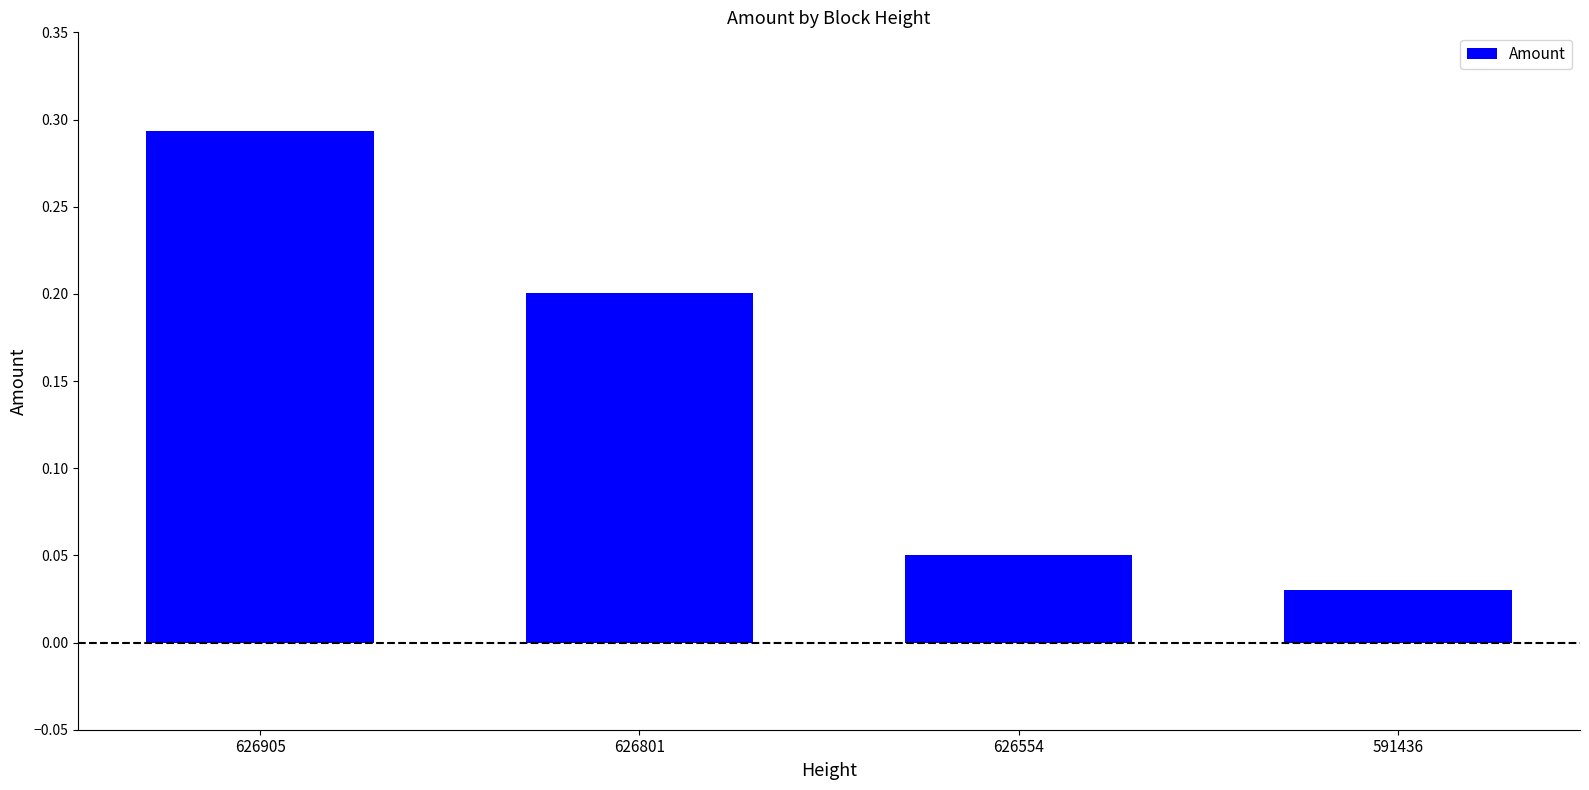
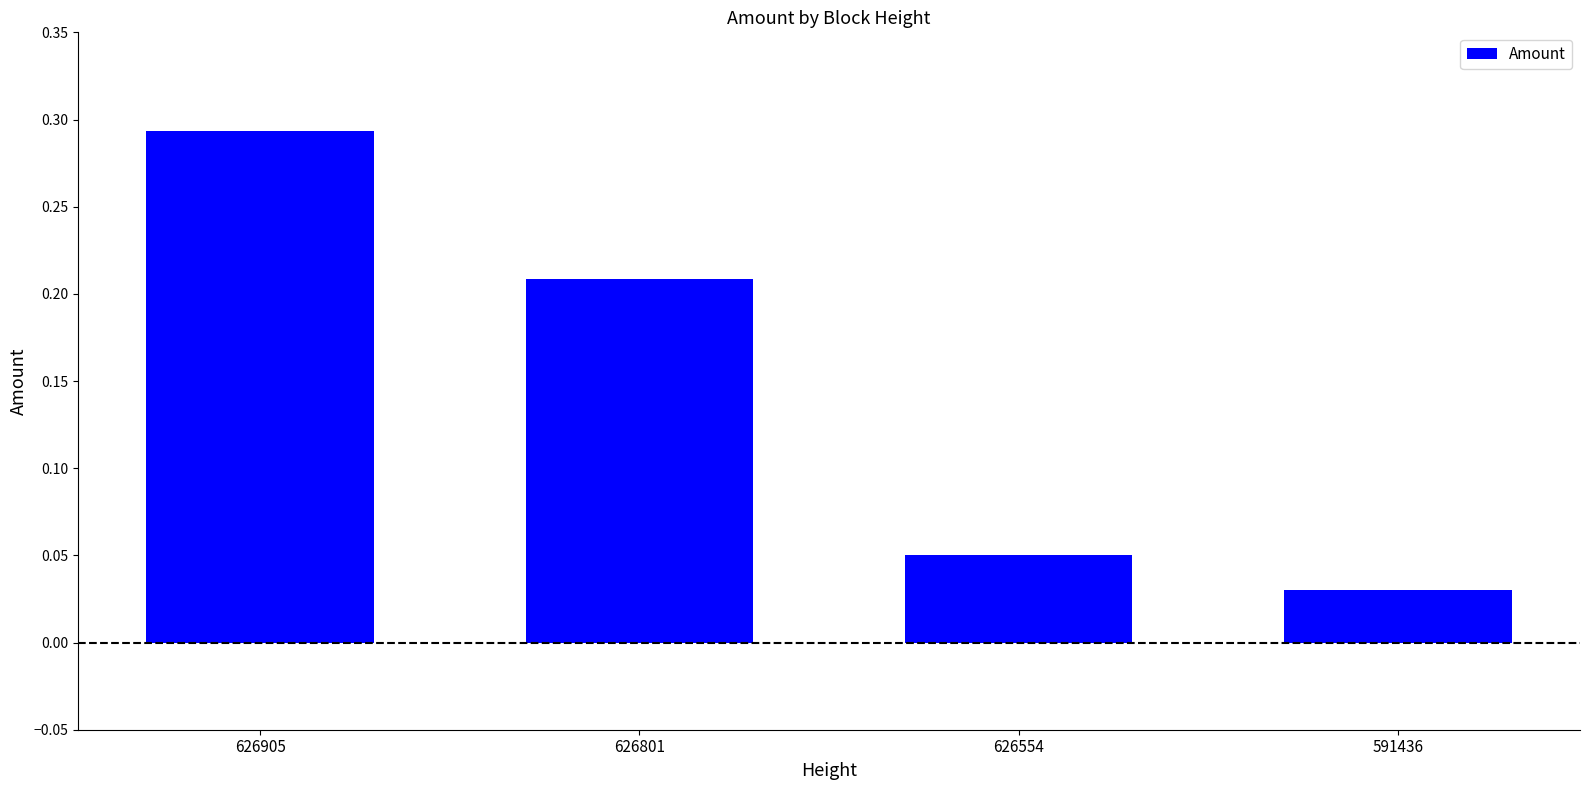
626801: 0.201 -> 0.209
